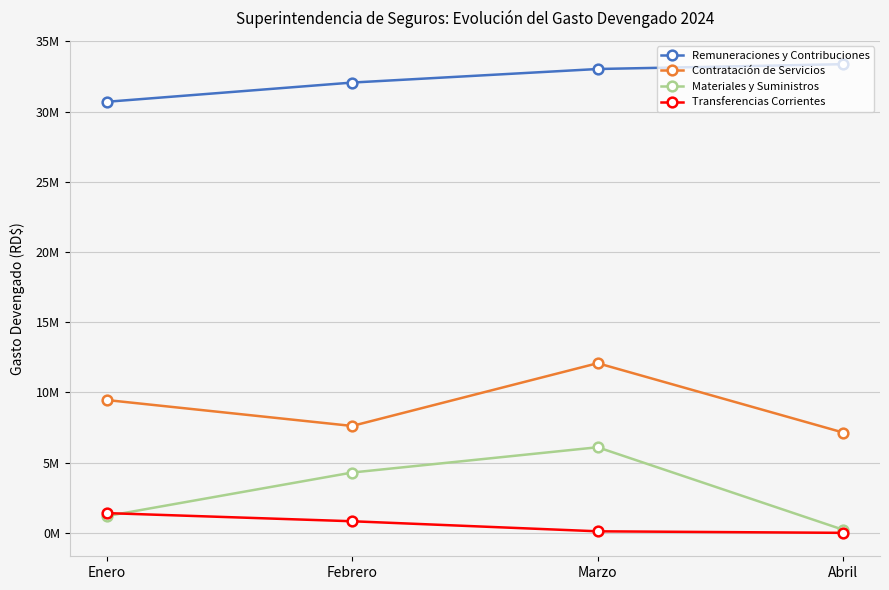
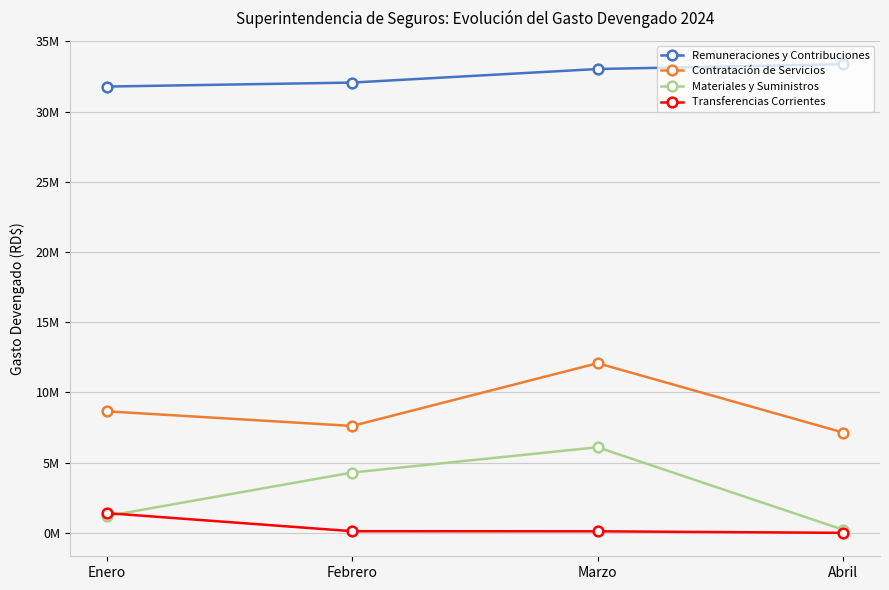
Remuneraciones y Contribuciones, Enero: 30700000 -> 31800000
Contratación de Servicios, Enero: 9500000 -> 8700000
Transferencias Corrientes, Febrero: 800000 -> 100000
